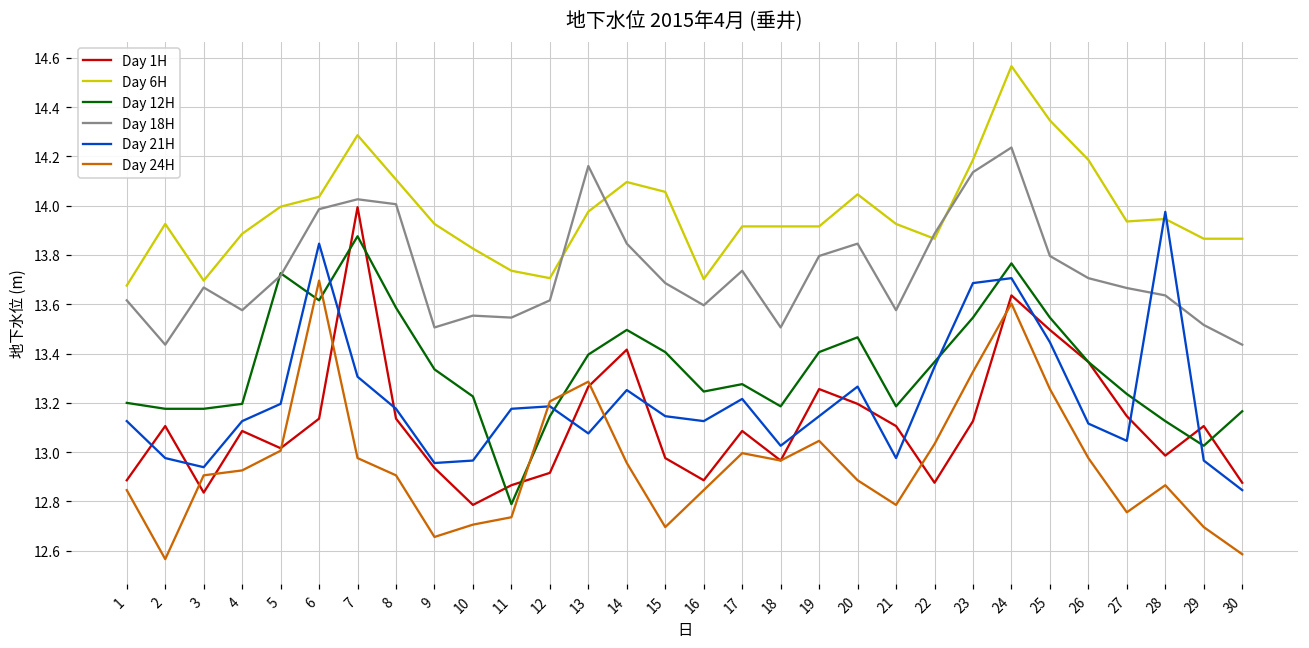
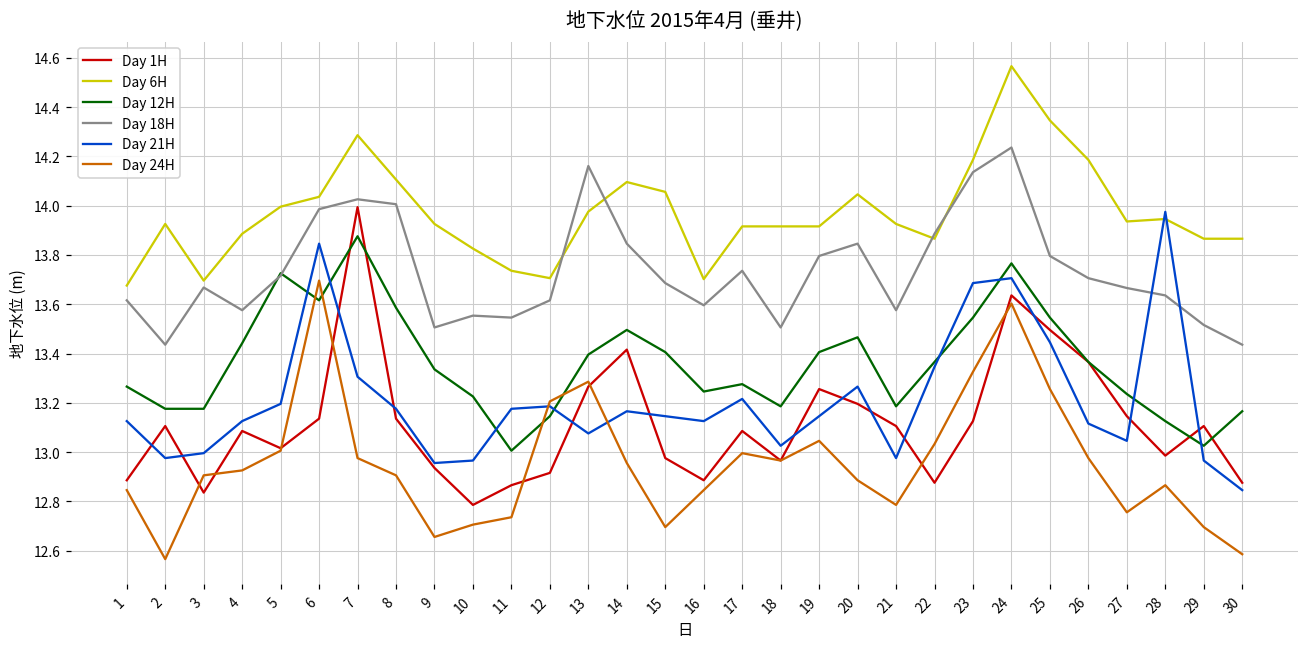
Day 12H, 1: 13.20 -> 13.27
Day 21H, 3: 12.94 -> 13.00
Day 12H, 4: 13.20 -> 13.44
Day 12H, 11: 12.79 -> 13.01
Day 21H, 14: 13.25 -> 13.17
